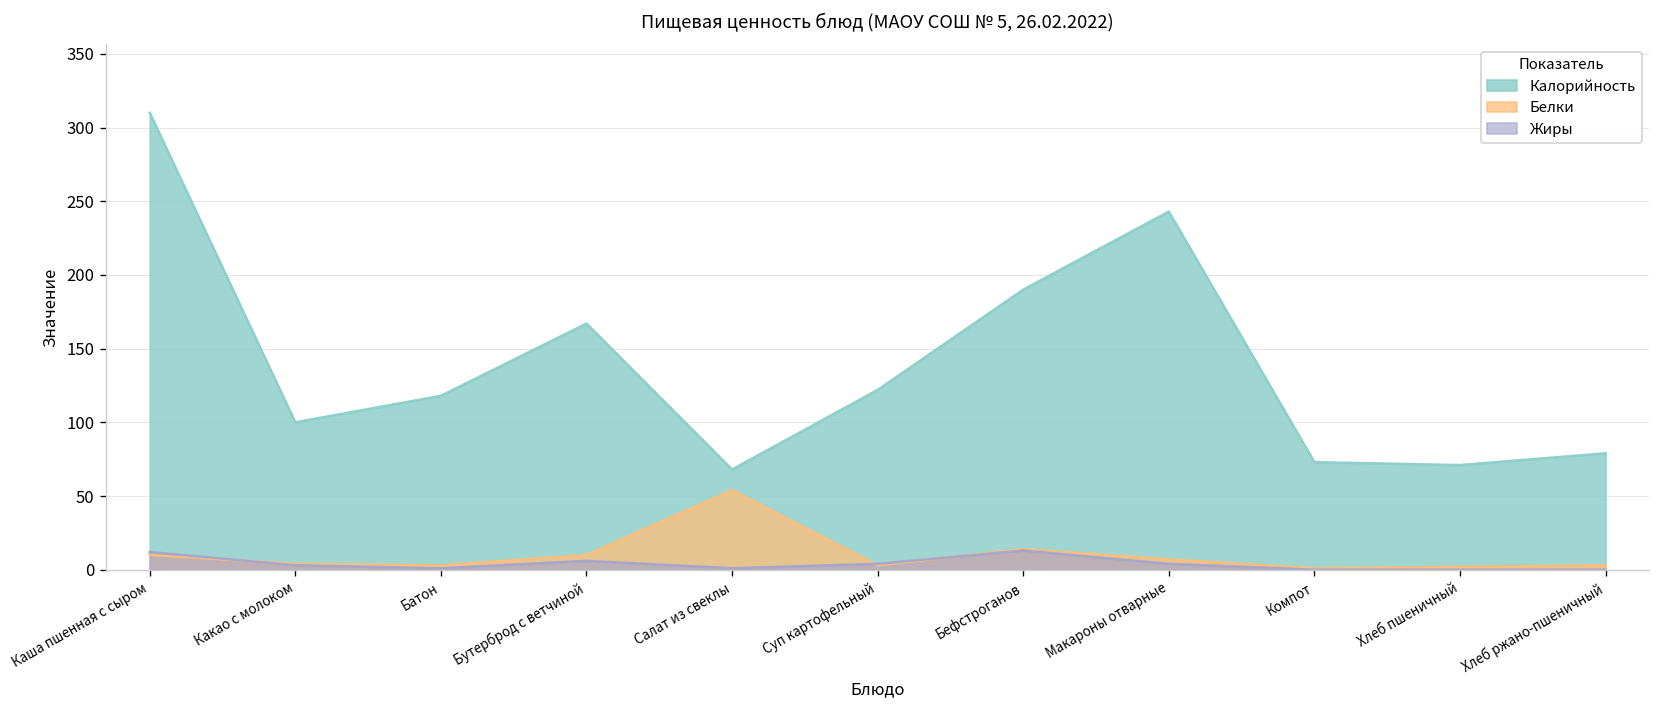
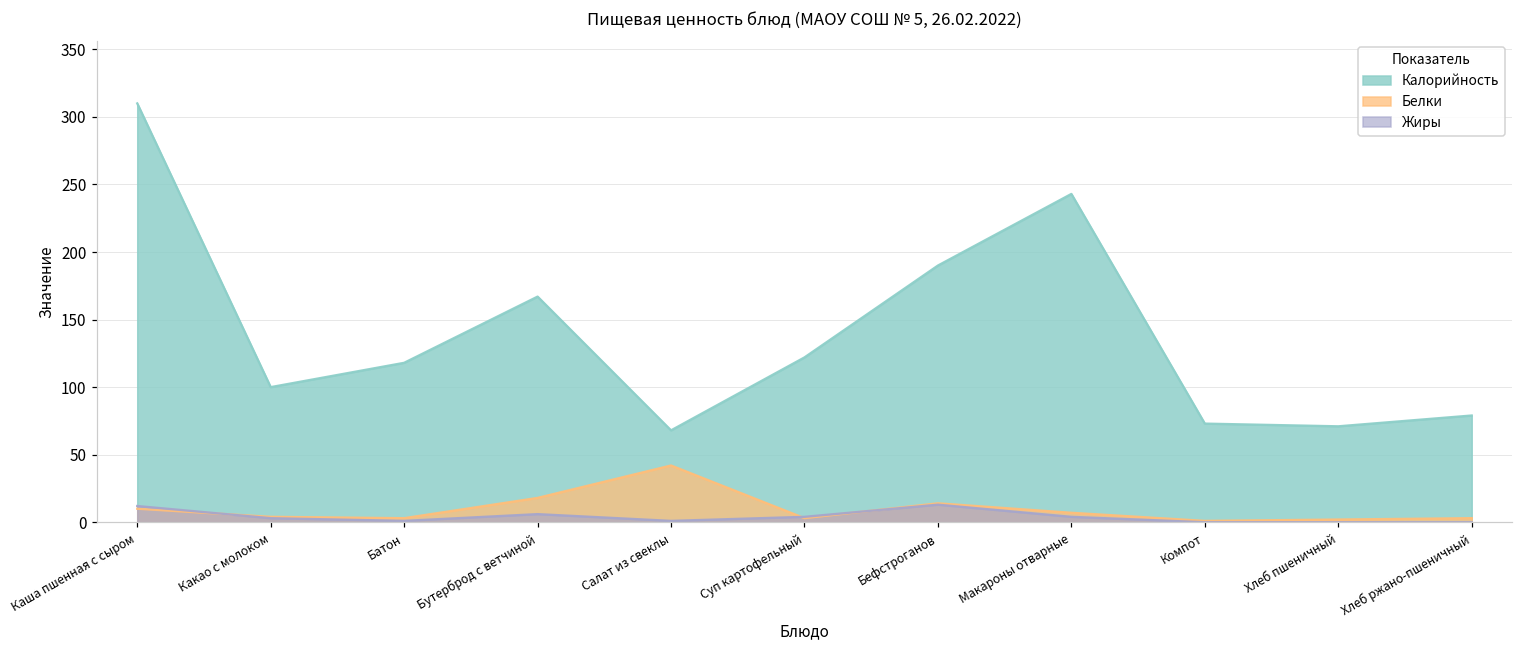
Белки, Бутерброд с ветчиной: 10 -> 18
Белки, Салат из свеклы: 54 -> 42
